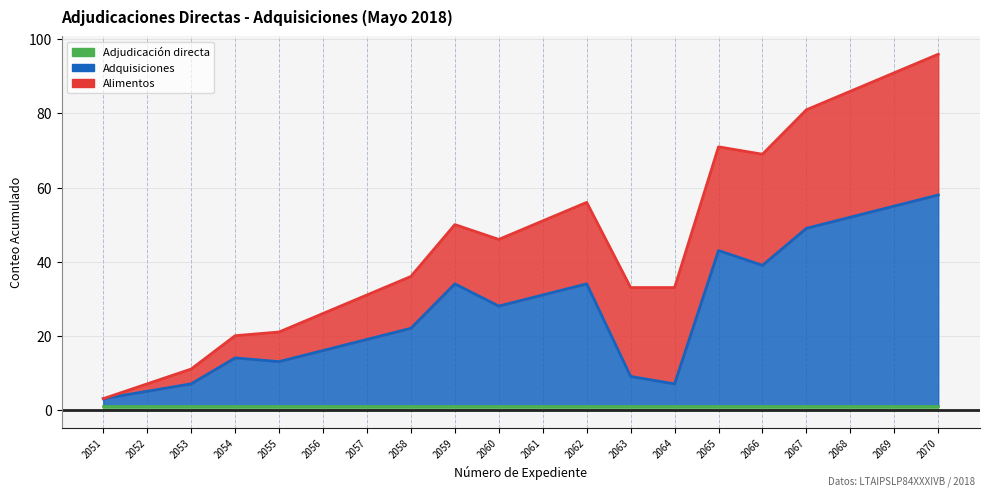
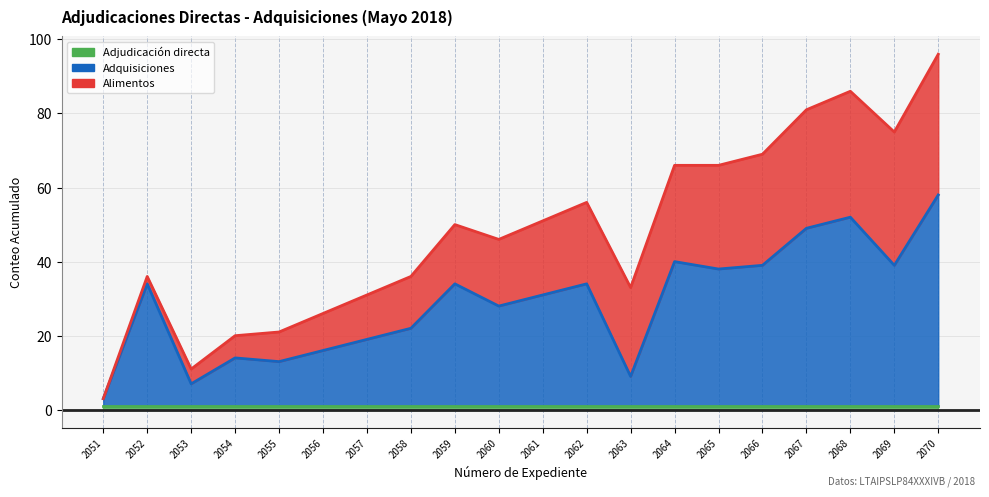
Adquisiciones, 2052: 5 -> 34
Adquisiciones, 2064: 7 -> 40
Adquisiciones, 2065: 43 -> 38
Adquisiciones, 2069: 55 -> 39
